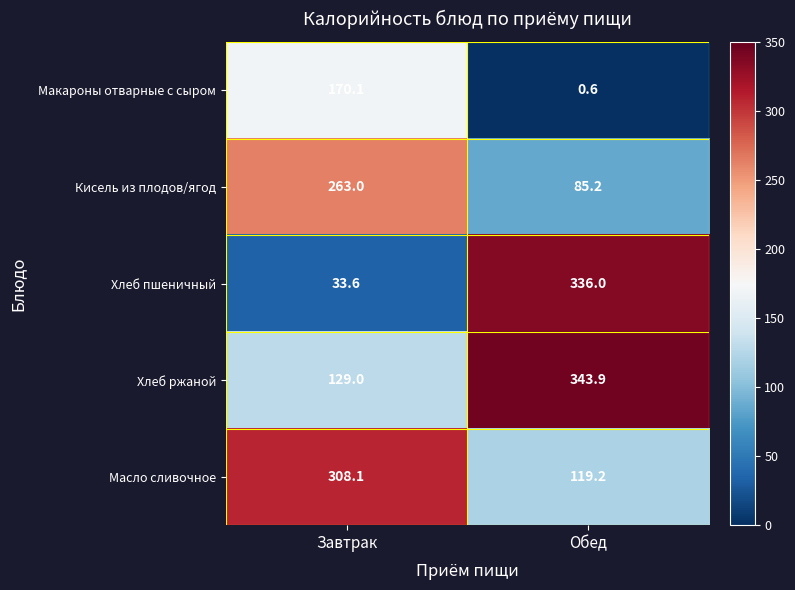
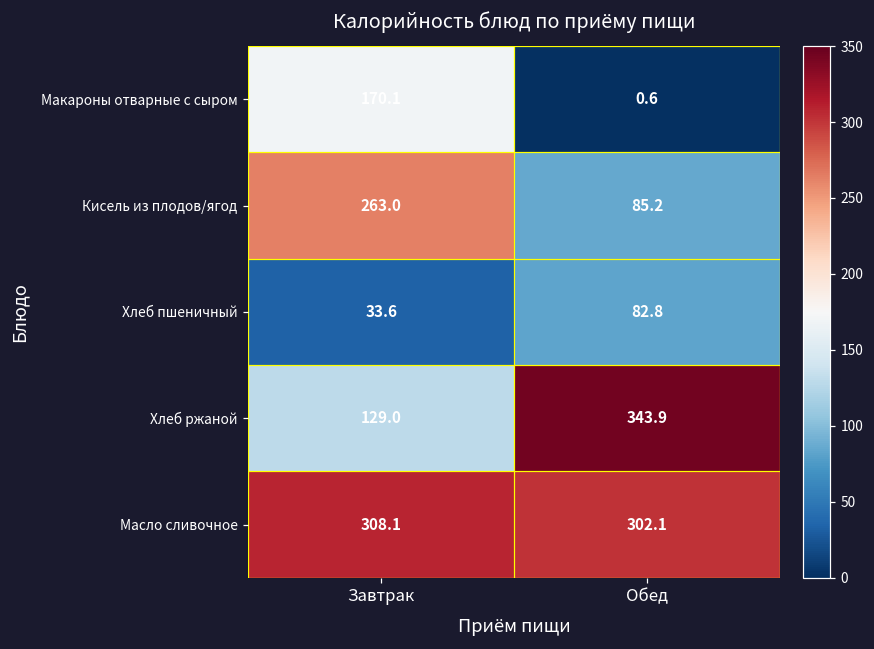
Хлеб пшеничный, Обед: 336.0 -> 82.8
Масло сливочное, Обед: 119.2 -> 302.1
